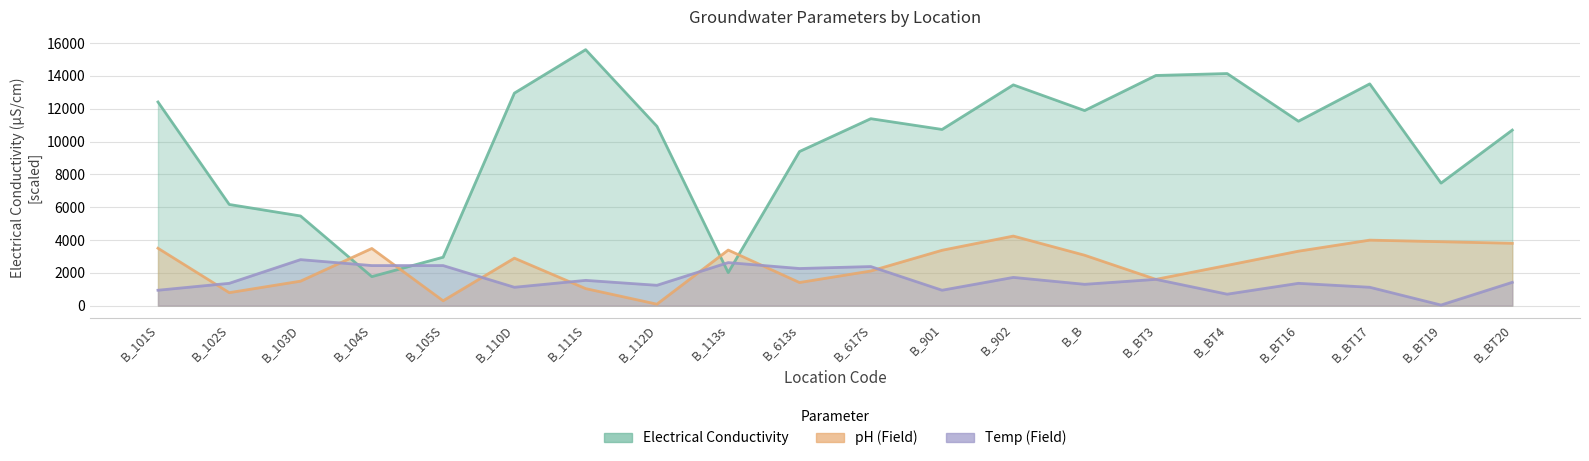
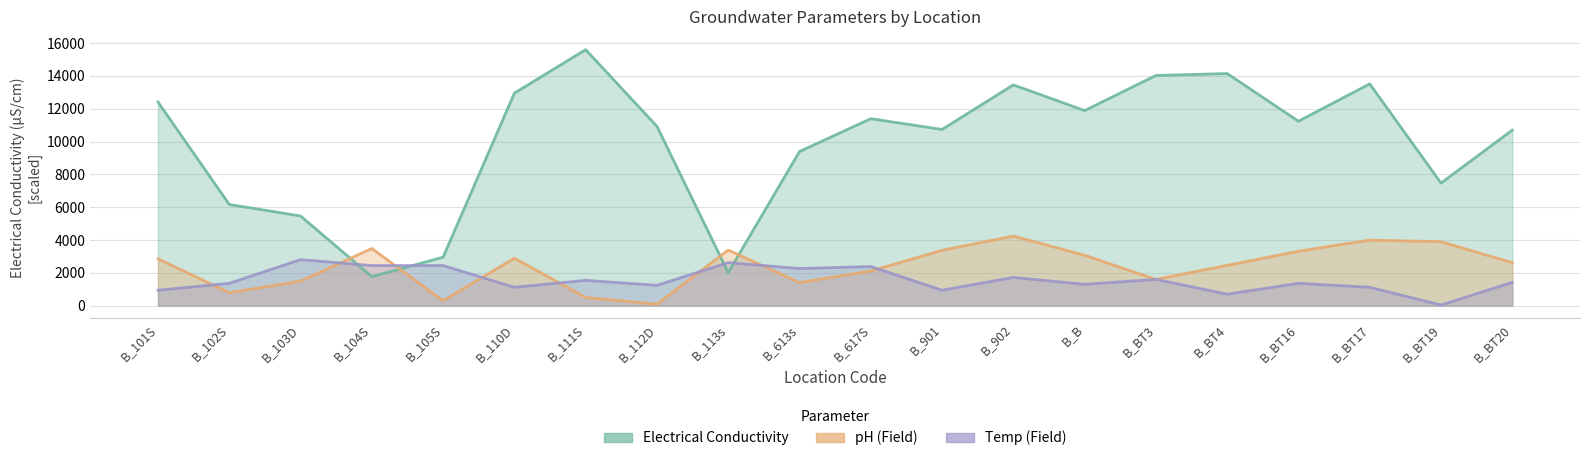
pH (Field), B_101S: 3500 -> 2900
pH (Field), B_111S: 1000 -> 500
pH (Field), B_BT20: 3800 -> 2600
